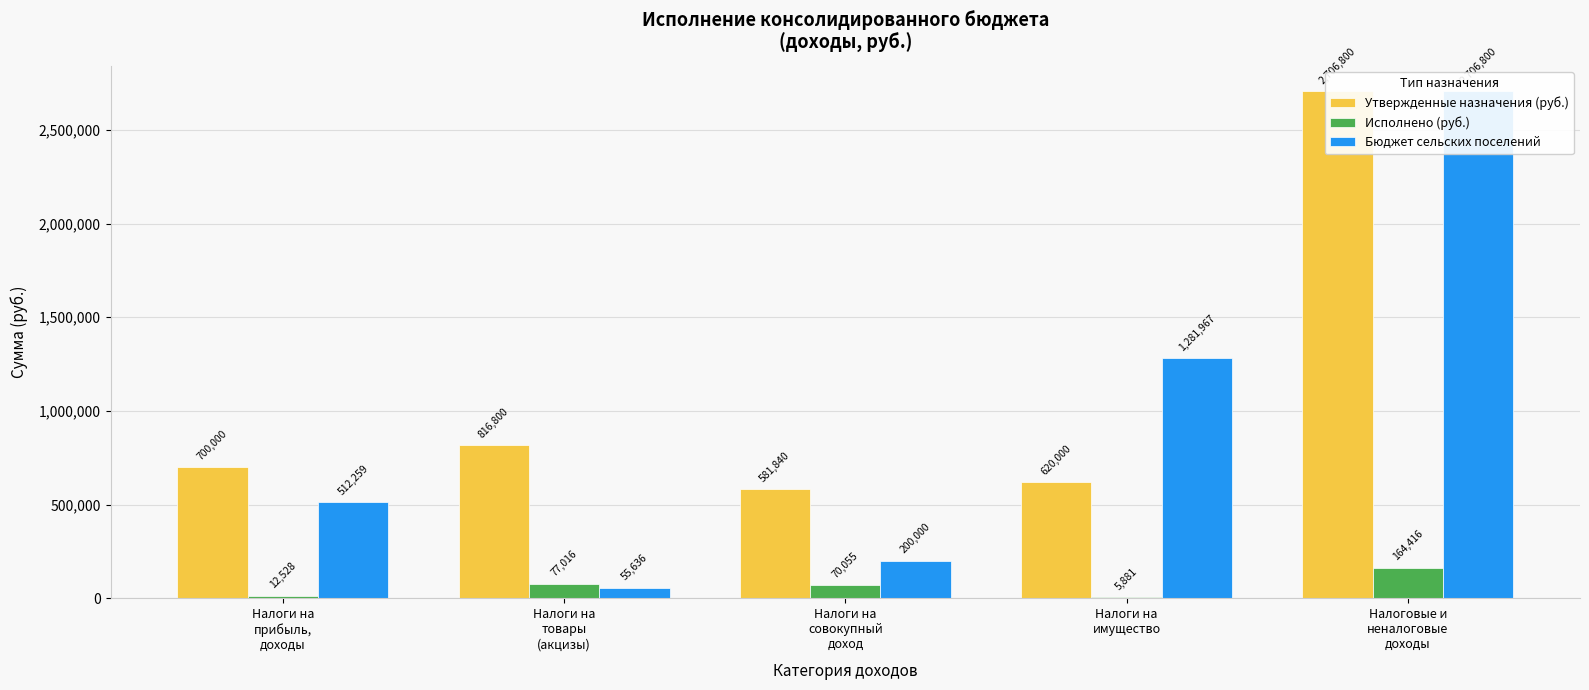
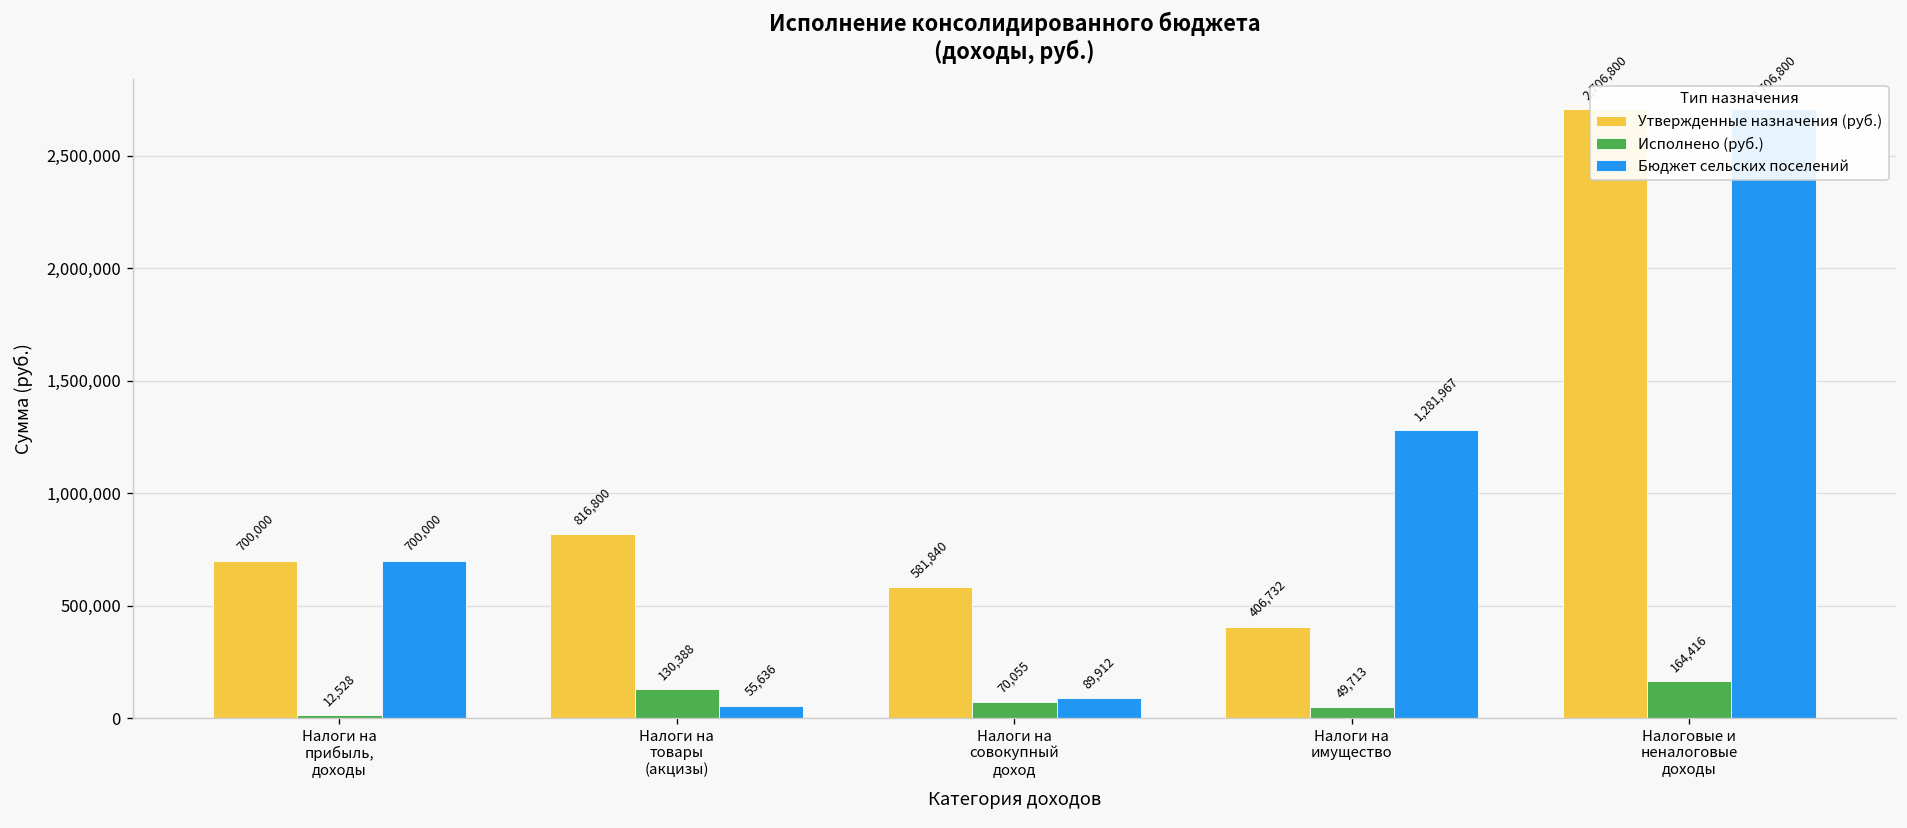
Бюджет сельских поселений, Налоги на прибыль, доходы: 512,259 -> 700,000
Исполнено (руб.), Налоги на товары (акцизы): 77,016 -> 130,388
Бюджет сельских поселений, Налоги на совокупный доход: 200,000 -> 89,912
Утвержденные назначения (руб.), Налоги на имущество: 620,000 -> 406,732
Исполнено (руб.), Налоги на имущество: 5,881 -> 49,713
